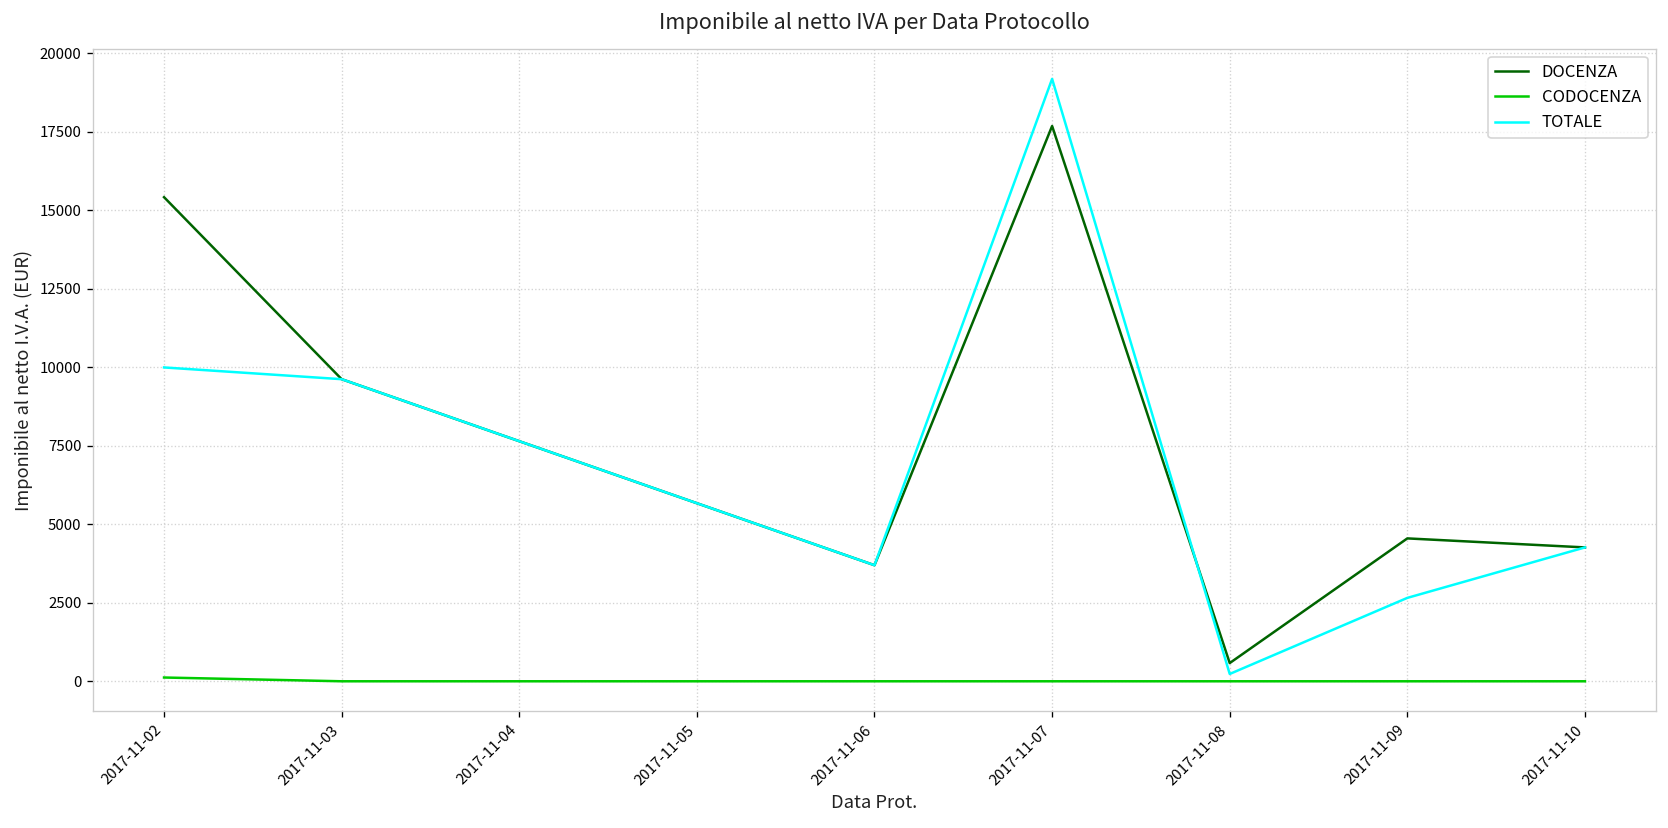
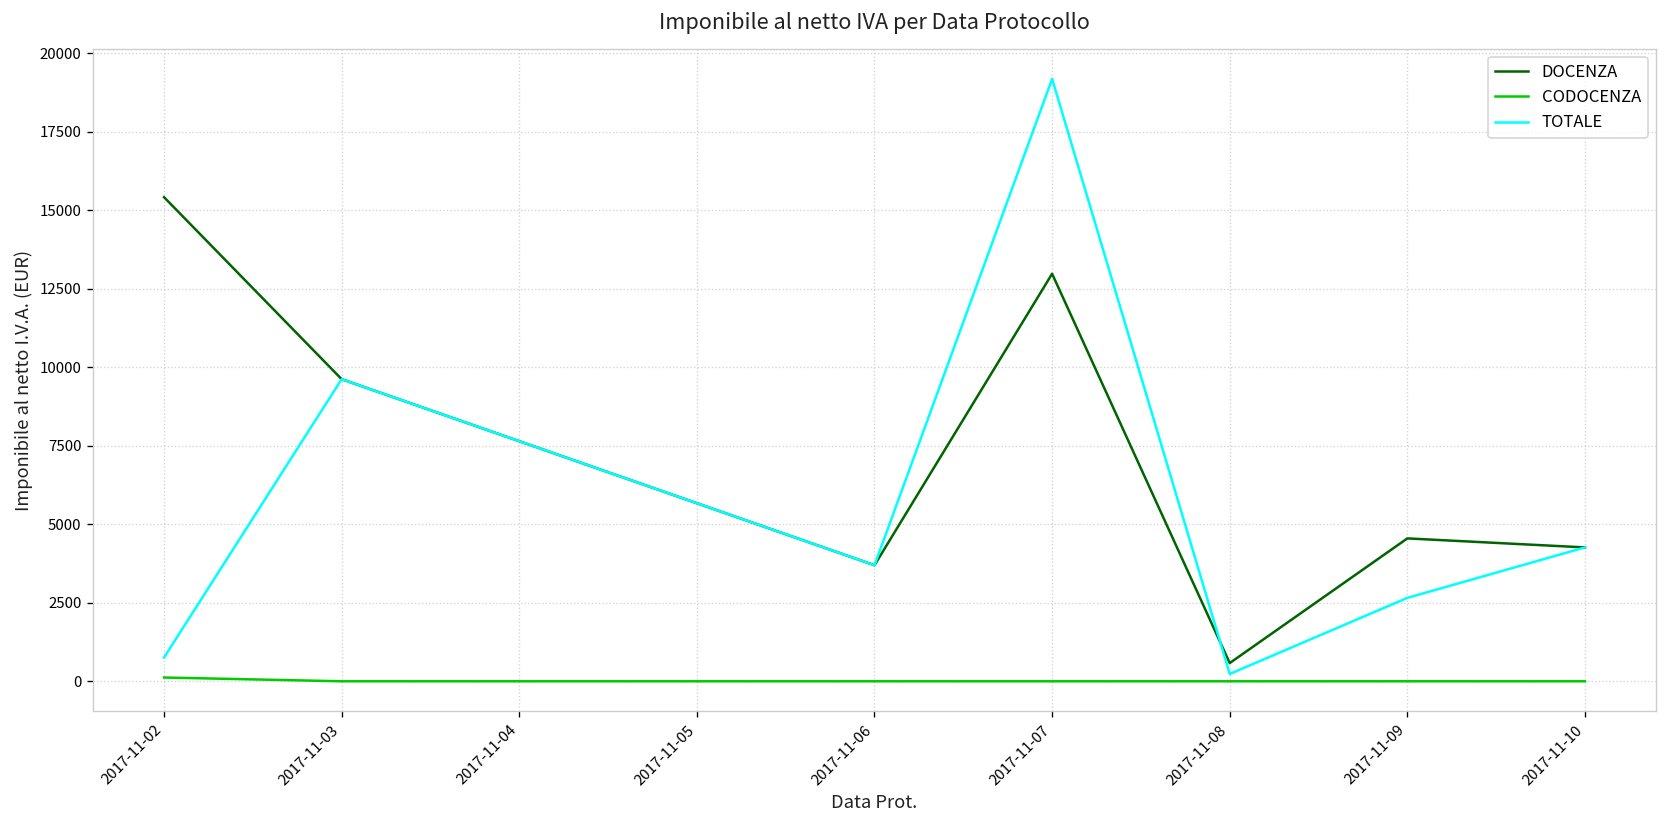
TOTALE, 2017-11-02: 10000 -> 800
DOCENZA, 2017-11-07: 17700 -> 13000
